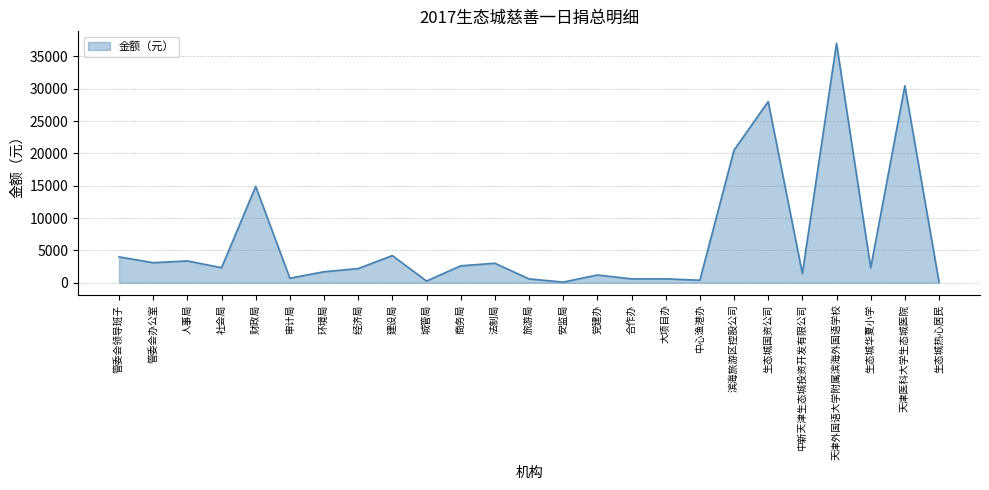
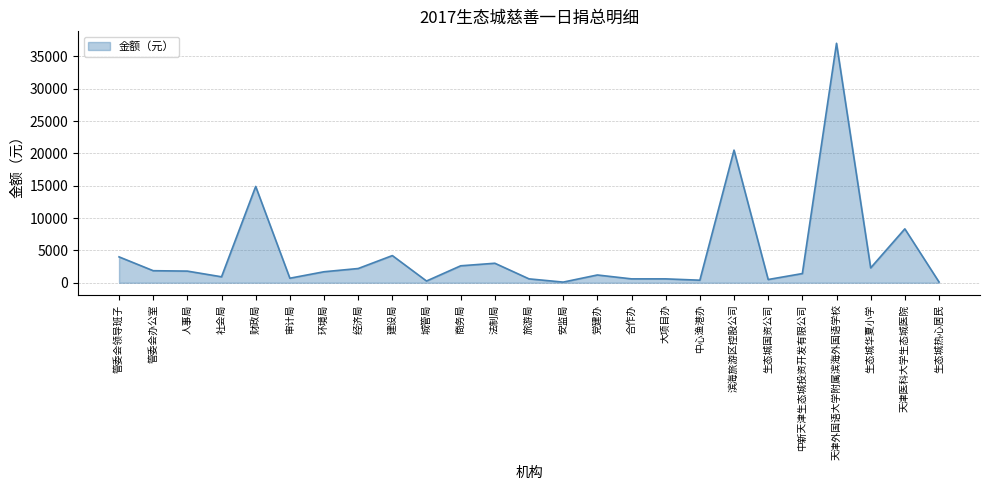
管委会办公室: 3000 -> 2000
人事局: 3000 -> 2000
社会局: 2000 -> 1000
生态城国资公司: 28000 -> 1000
天津医科大学生态城医院: 30000 -> 8000
